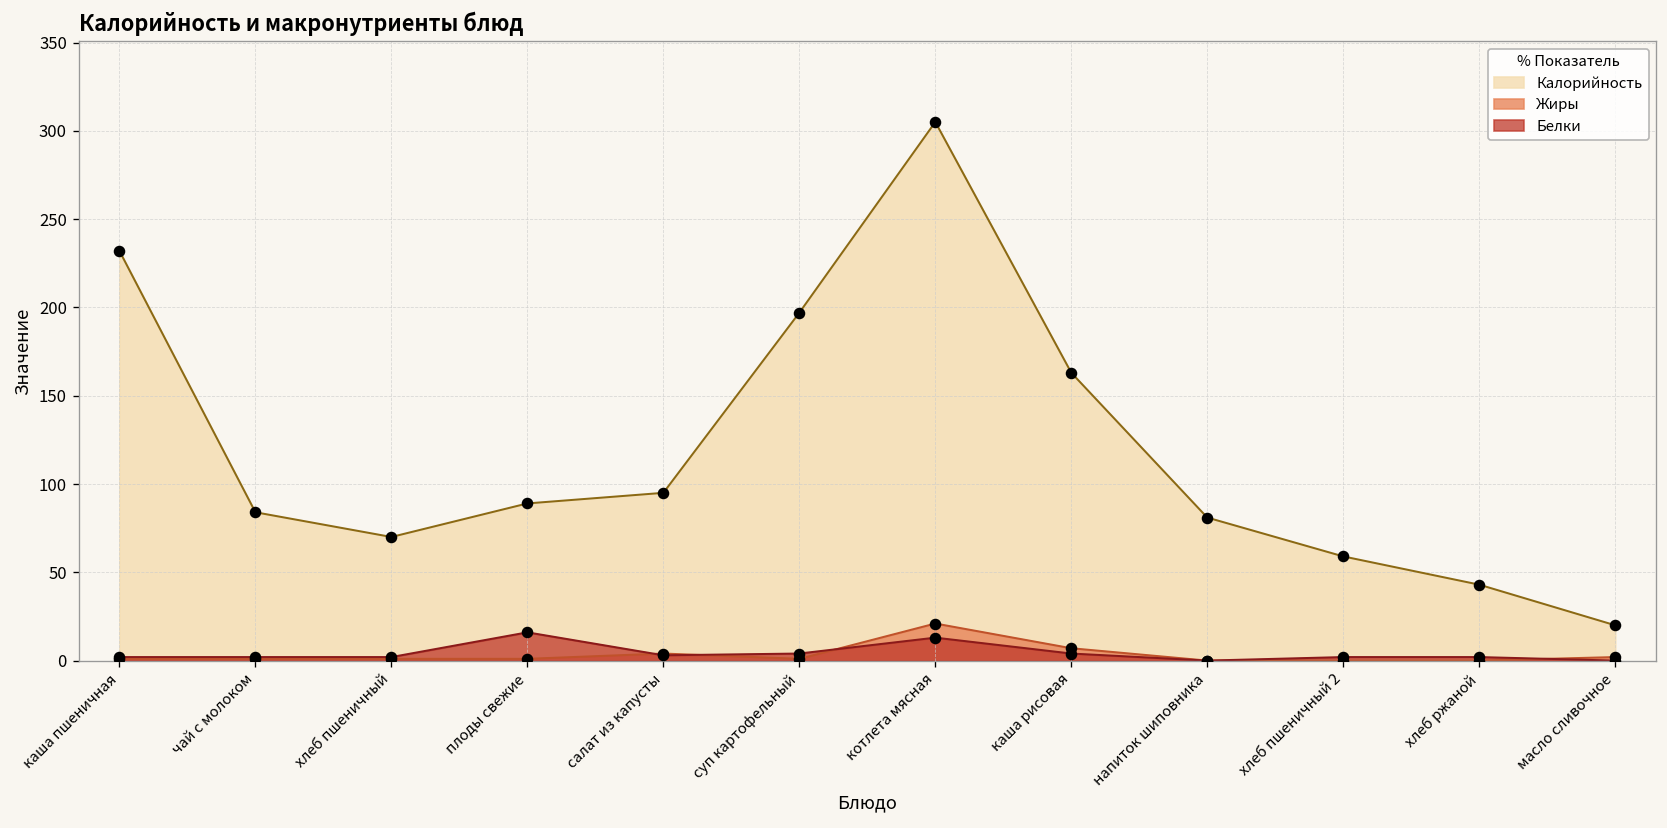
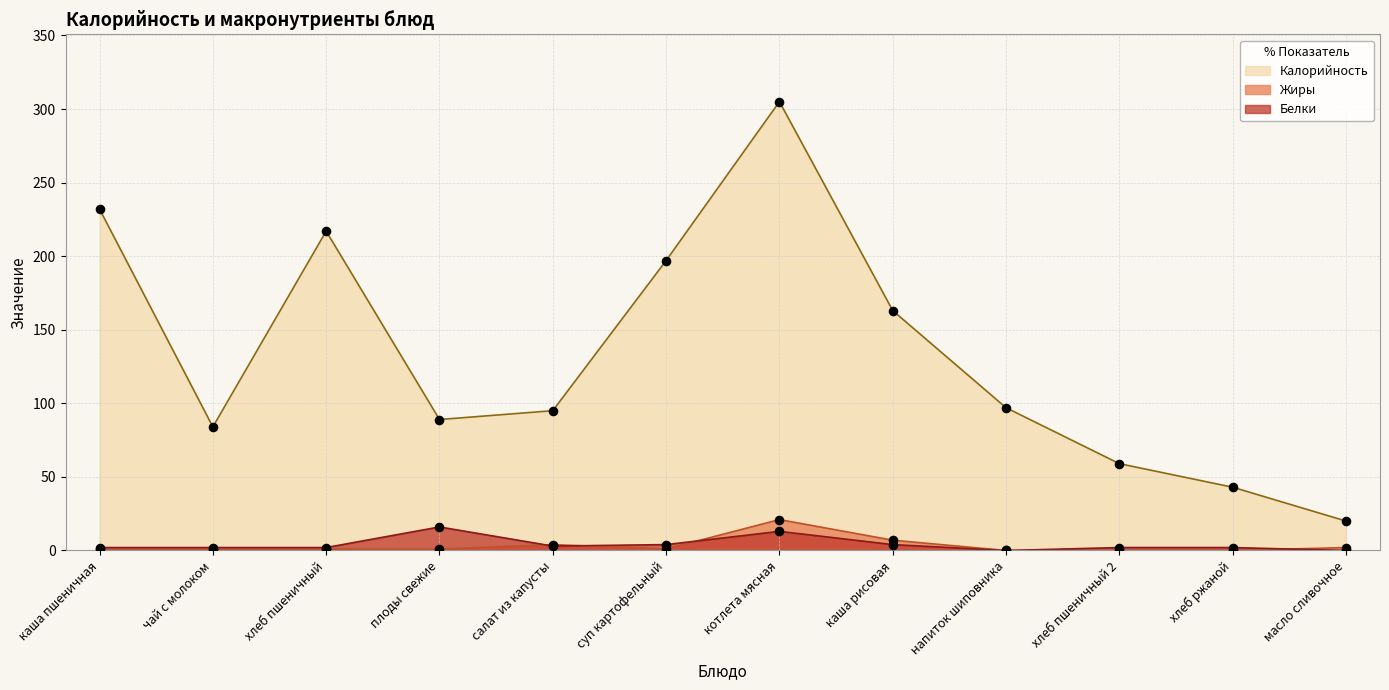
Калорийность, хлеб пшеничный: 70 -> 217
Калорийность, напиток шиповника: 81 -> 97
